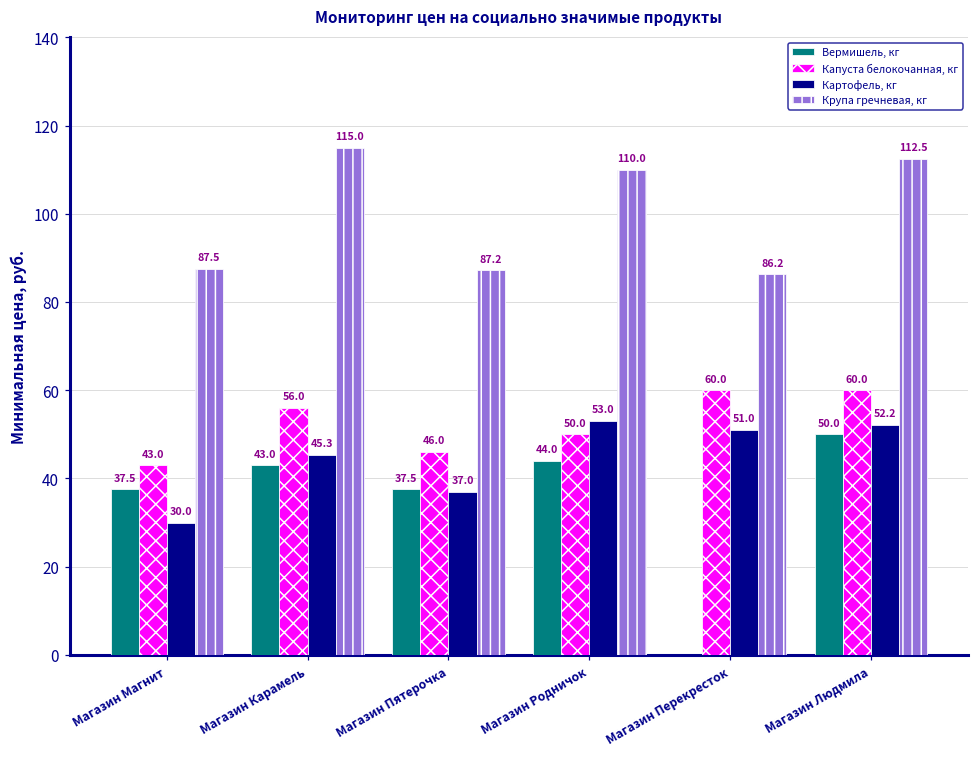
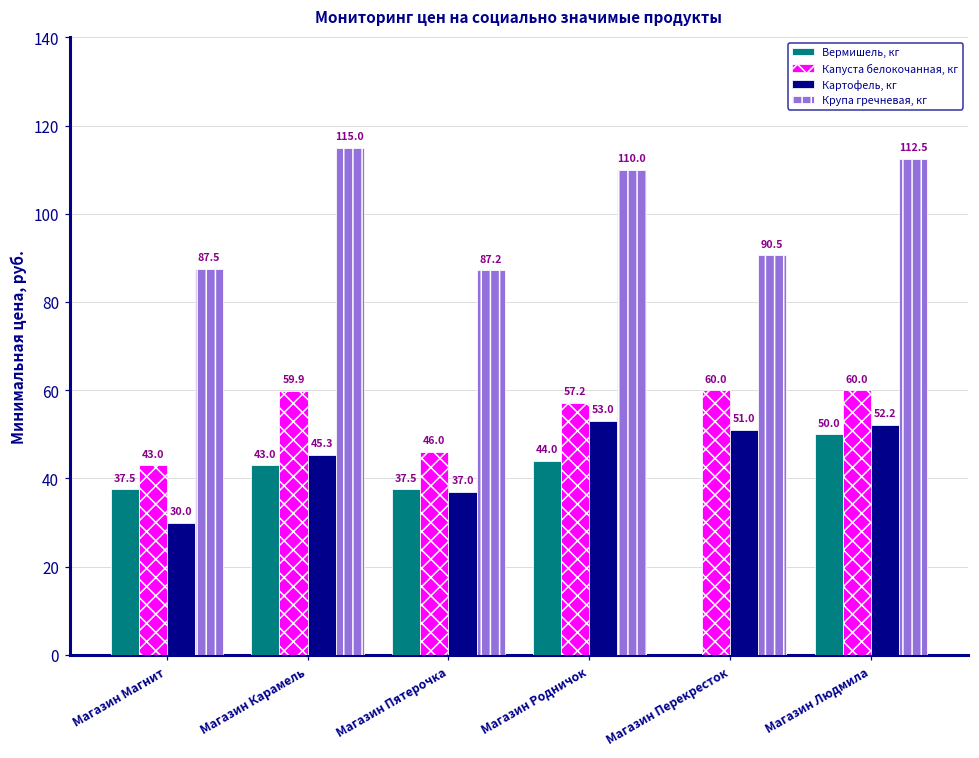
Капуста белокочанная, кг, Магазин Карамель: 56.0 -> 59.9
Капуста белокочанная, кг, Магазин Родничок: 50.0 -> 57.2
Крупа гречневая, кг, Магазин Перекресток: 86.2 -> 90.5
